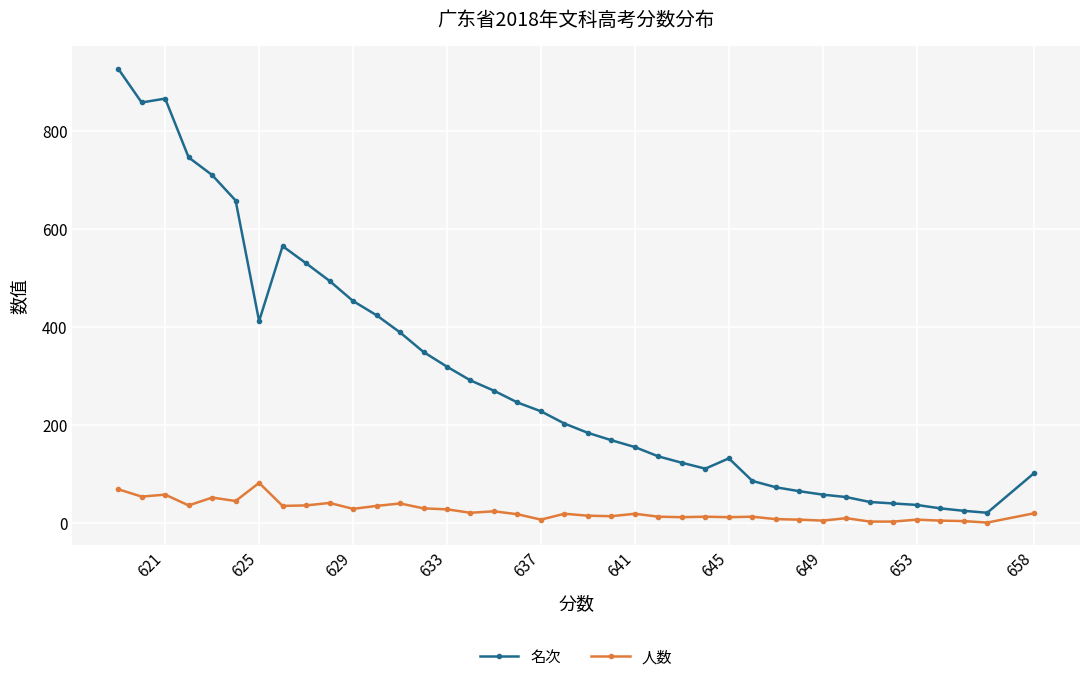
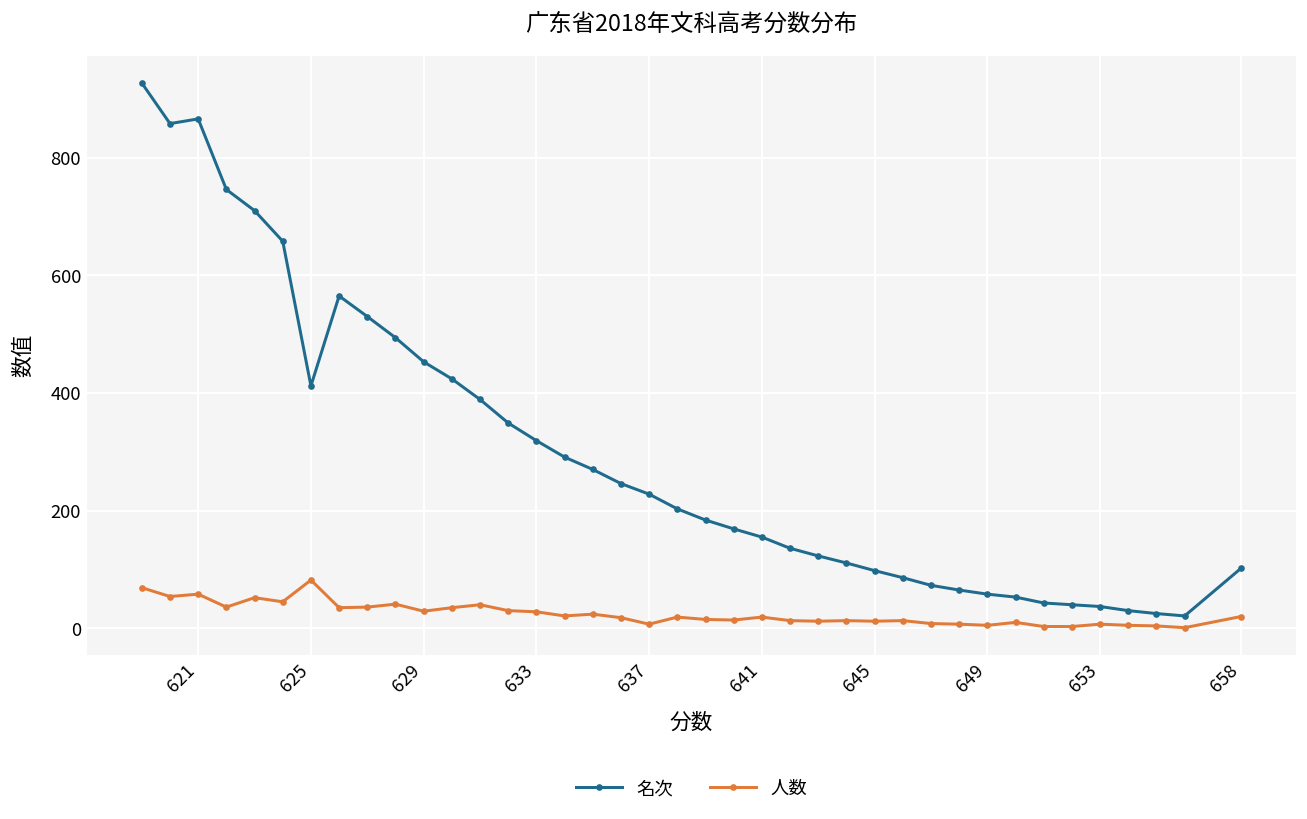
名次, 645: 130 -> 100
